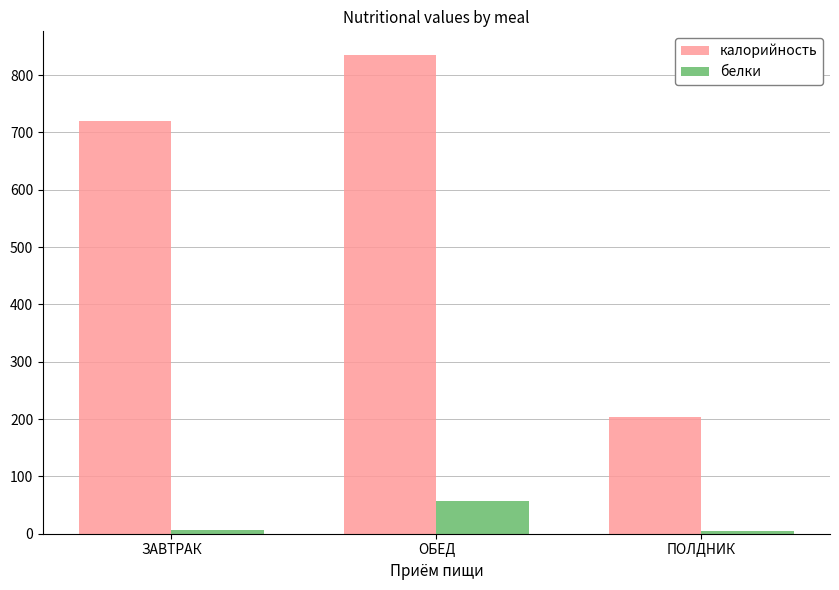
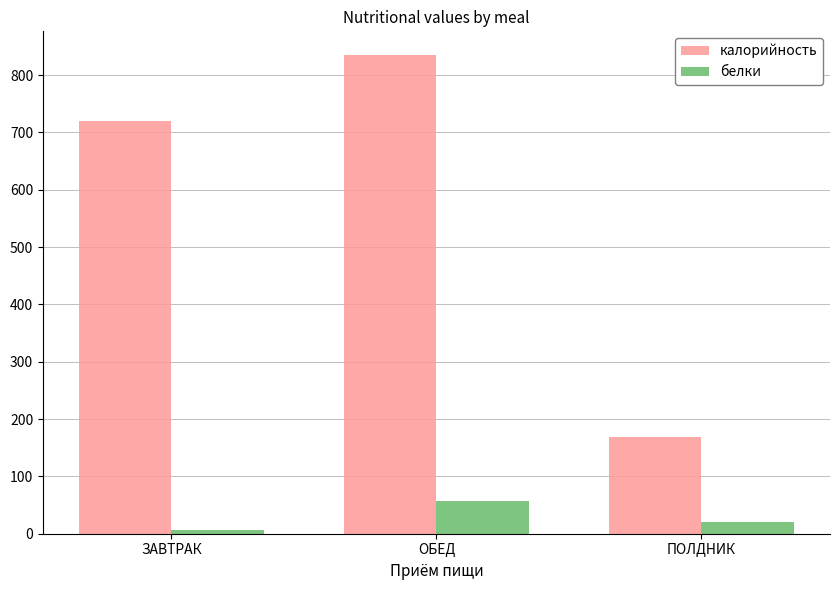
калорийность, ПОЛДНИК: 200 -> 170
белки, ПОЛДНИК: 0 -> 20
